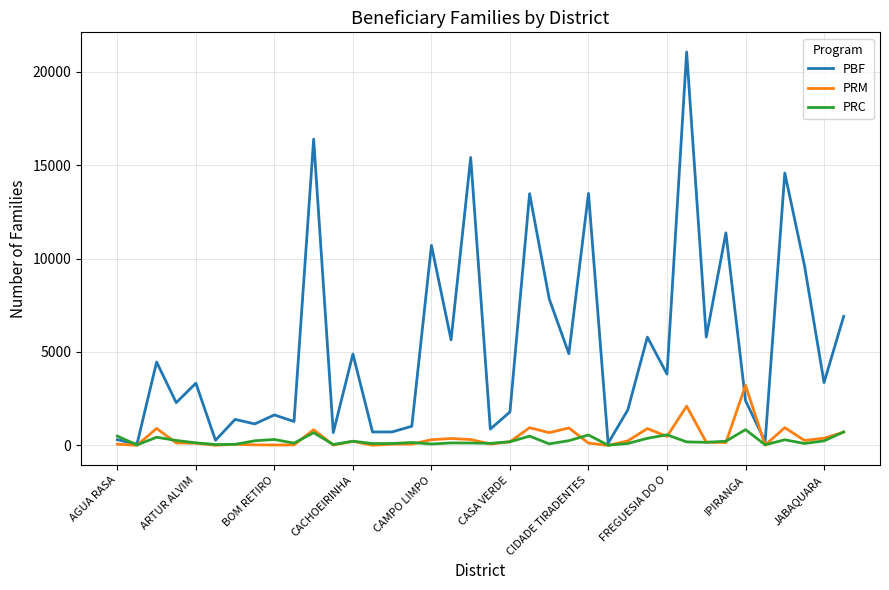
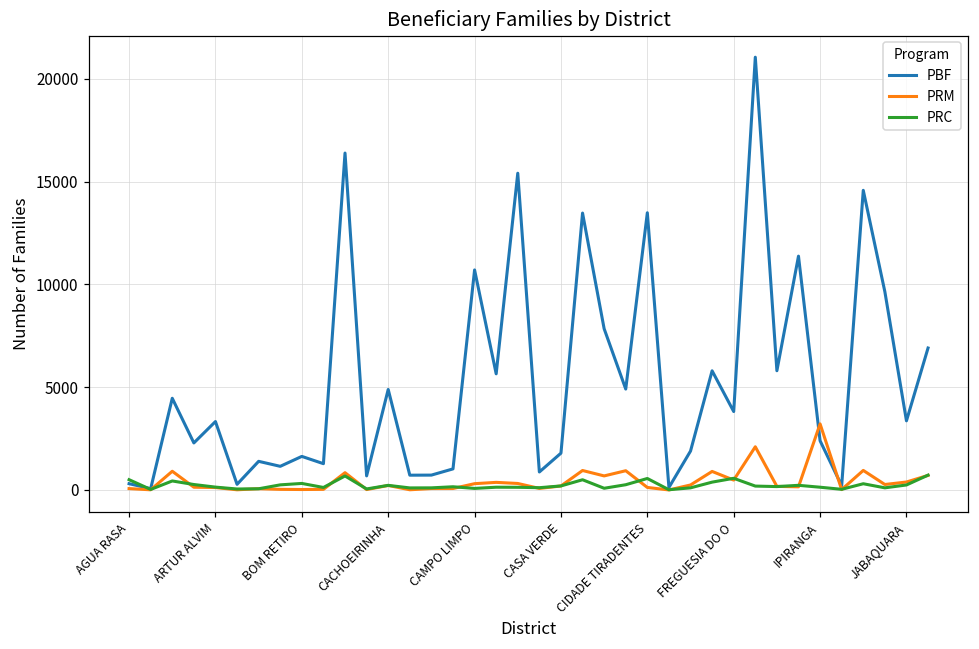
PRC, IPIRANGA: 800 -> 100
